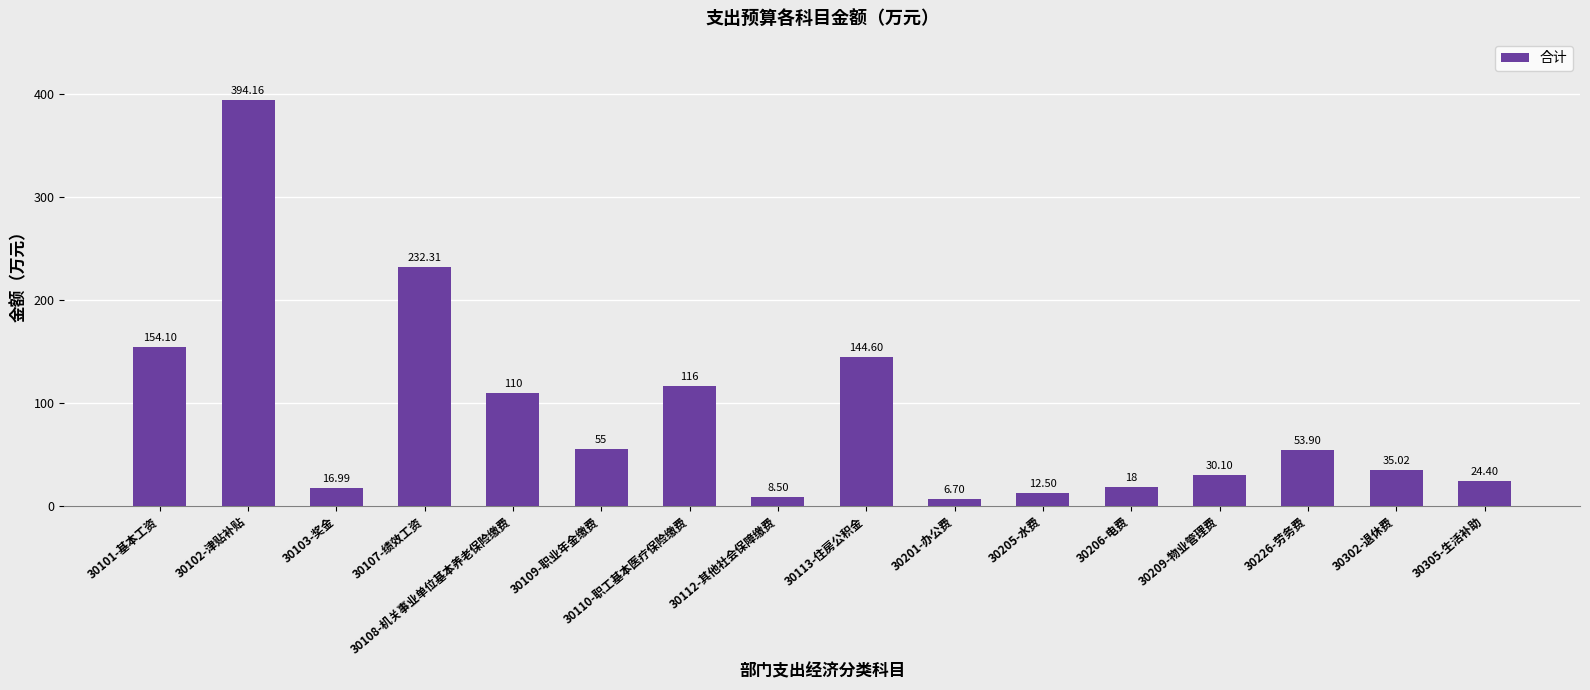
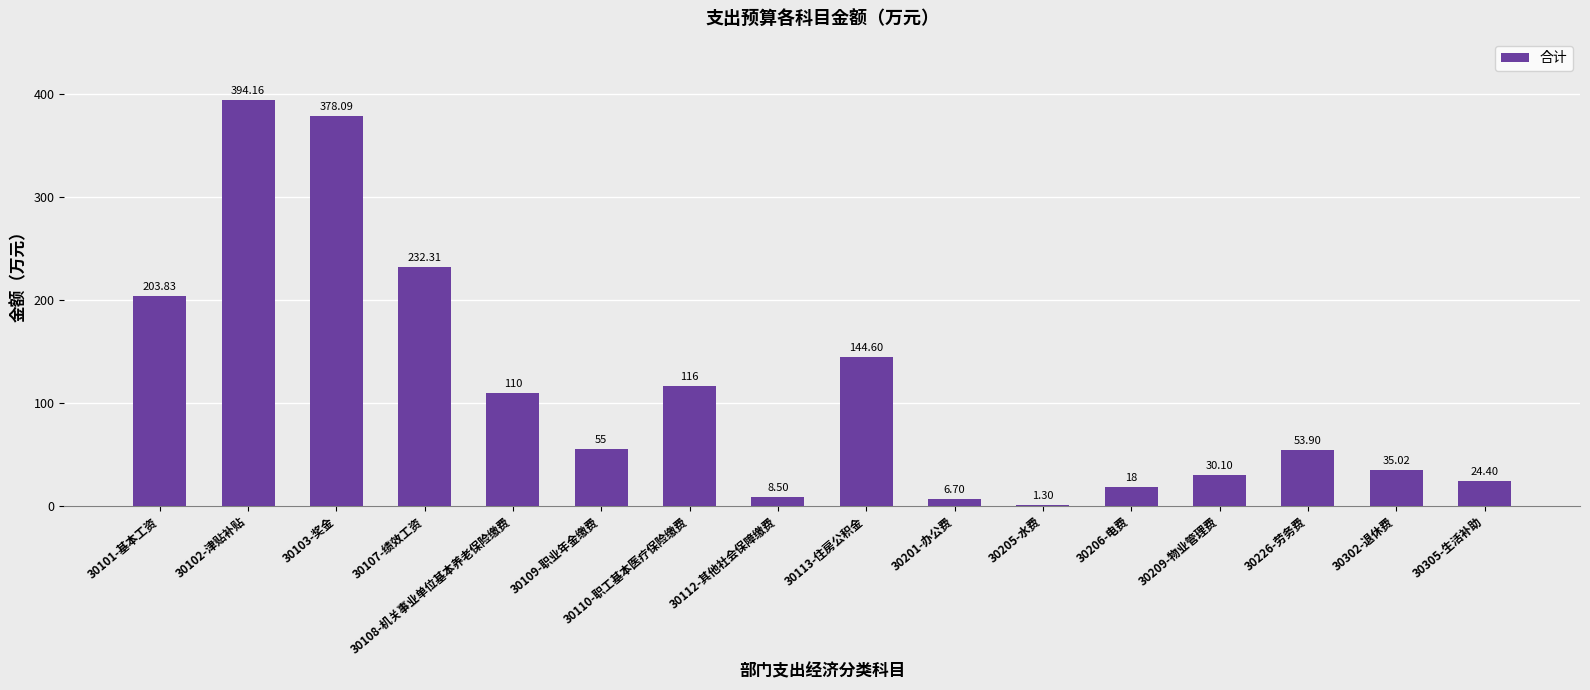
30101-基本工资: 154.10 -> 203.83
30103-奖金: 16.99 -> 378.09
30205-水费: 12.50 -> 1.30
